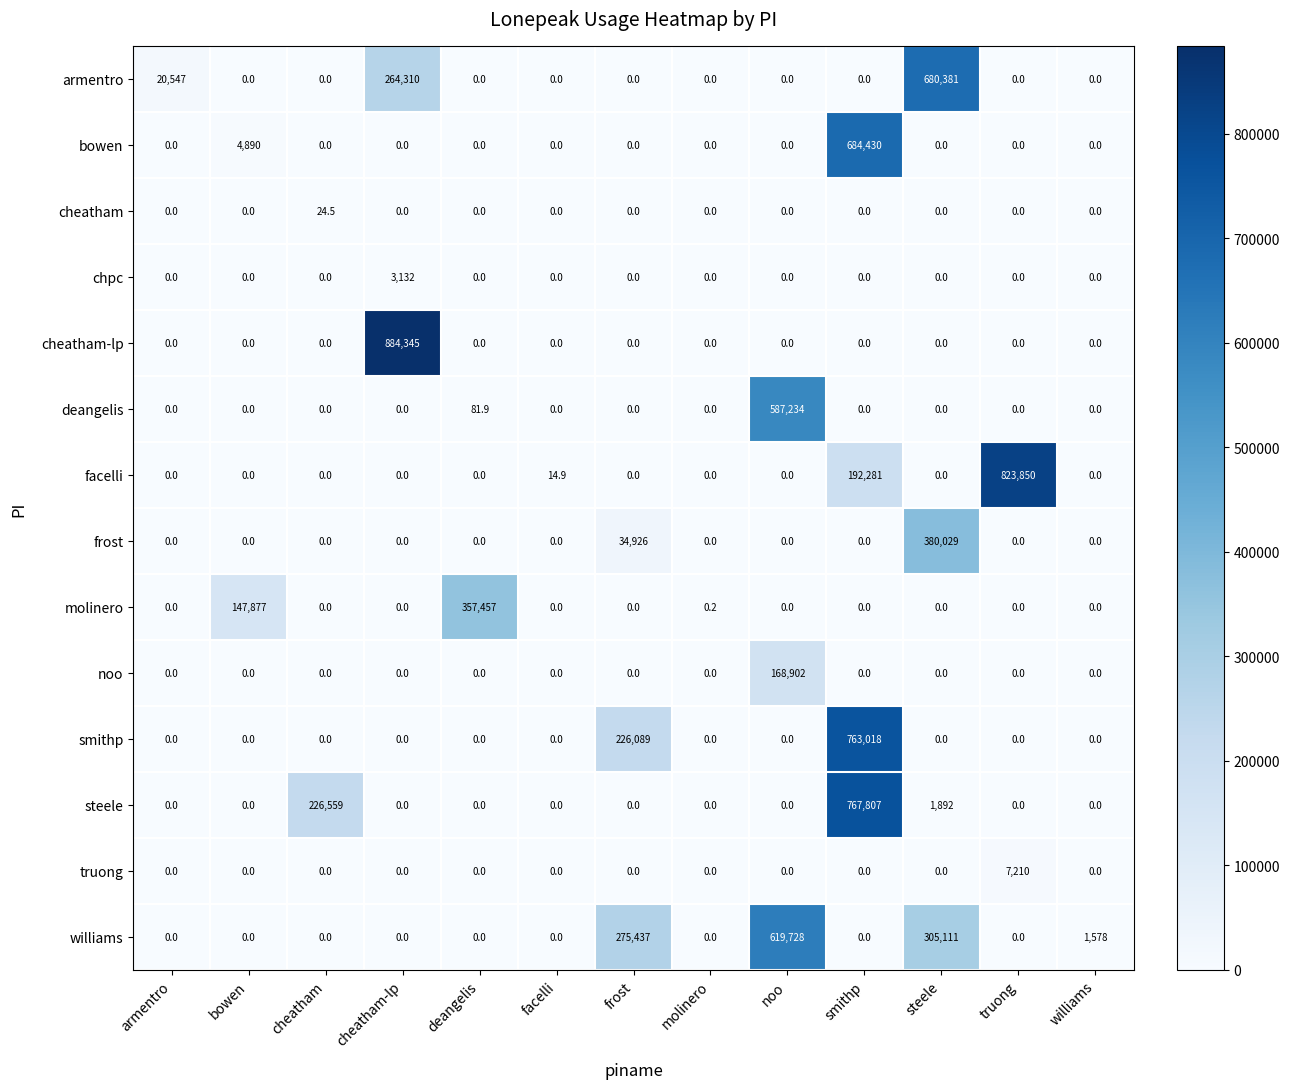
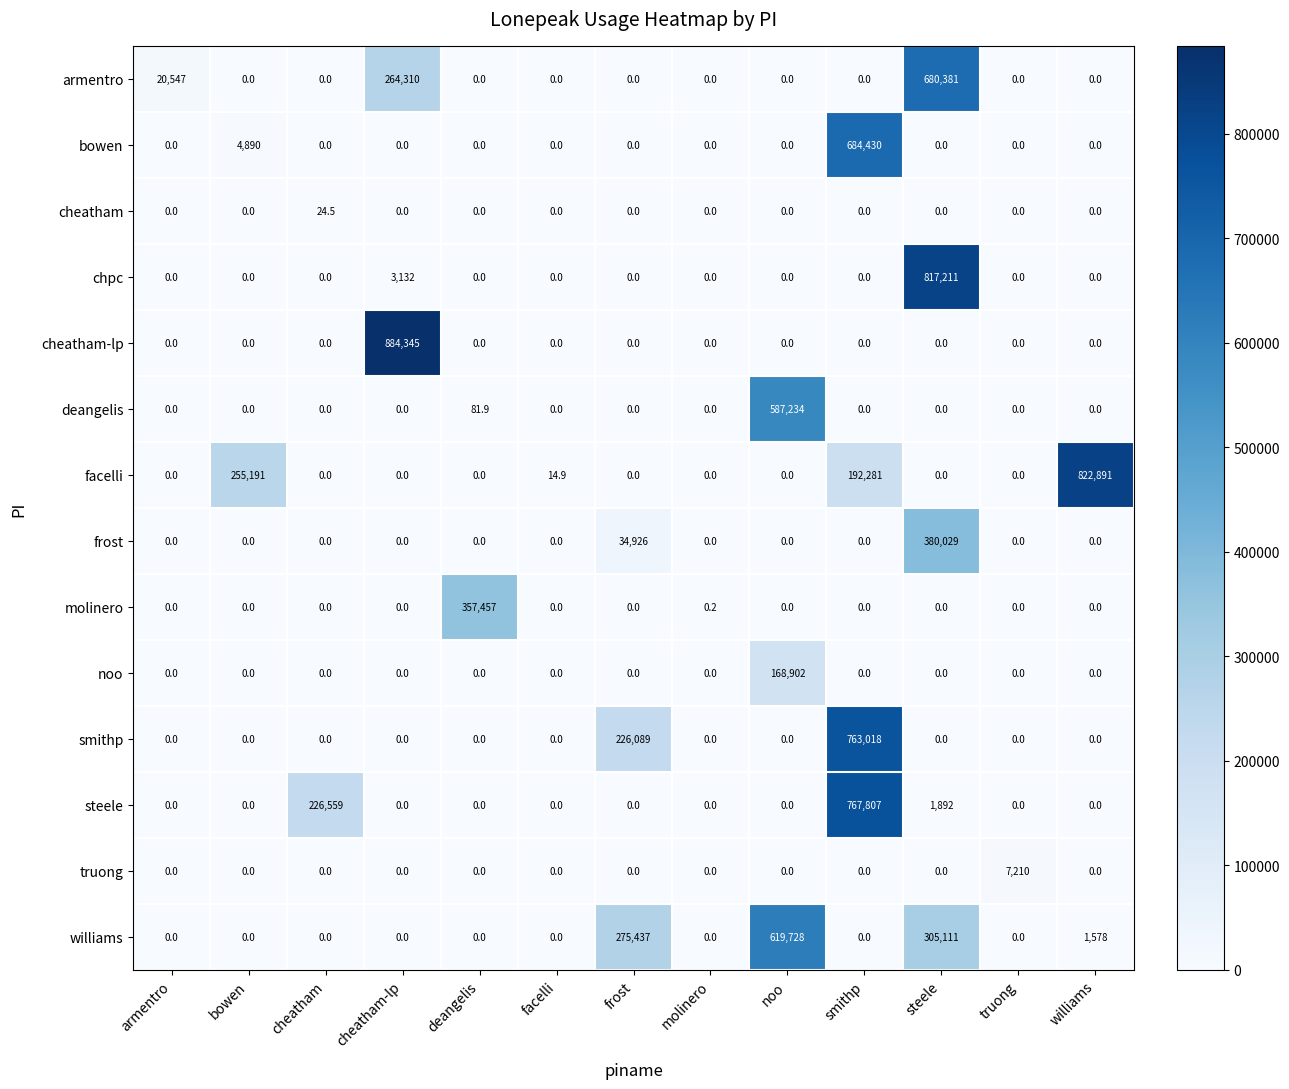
chpc, steele: 0.0 -> 817,211
facelli, bowen: 0.0 -> 255,191
facelli, truong: 823,850 -> 0.0
facelli, williams: 0.0 -> 822,891
molinero, bowen: 147,877 -> 0.0
